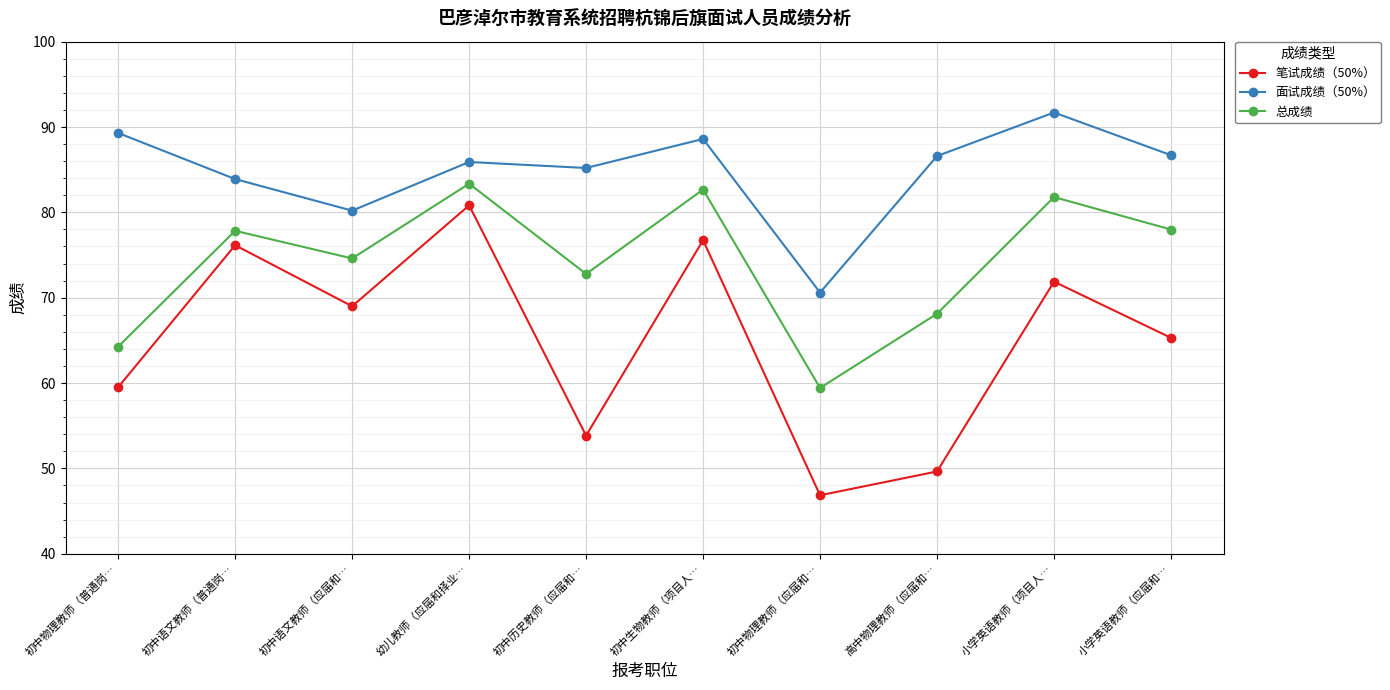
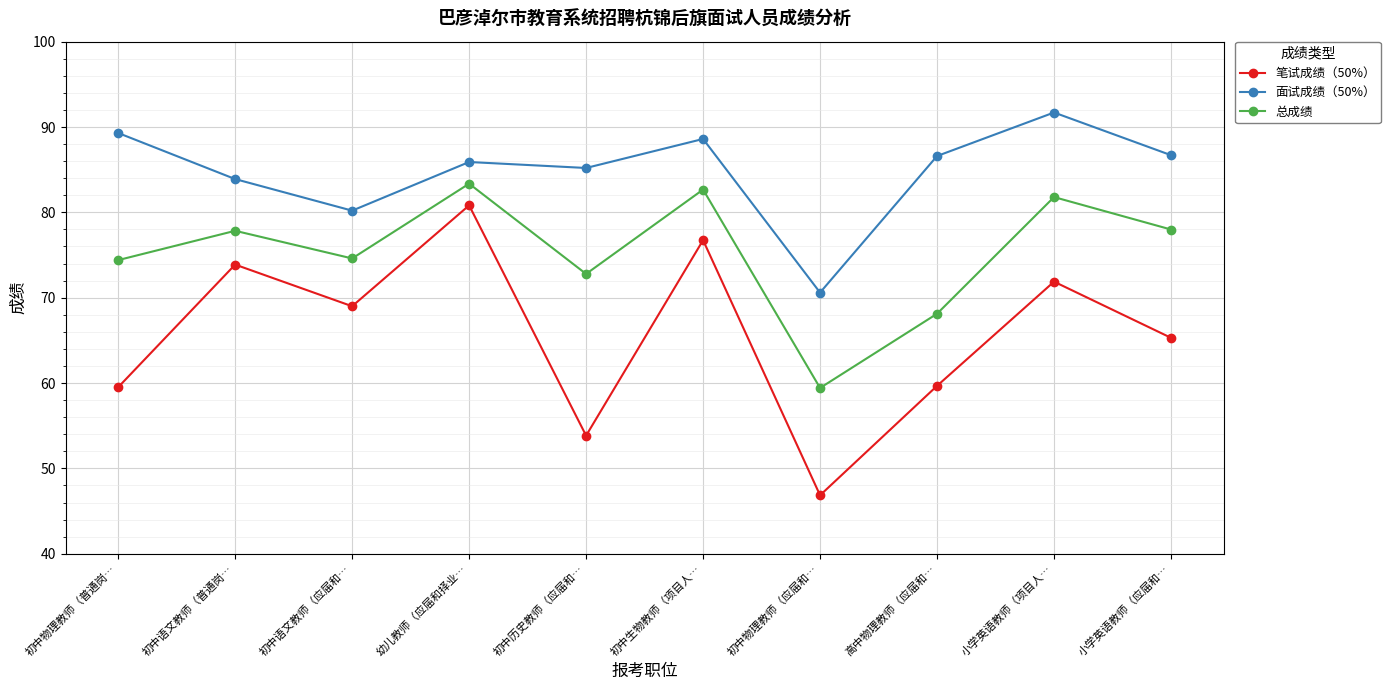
总成绩, 初中物理教师（普通岗…: 64 -> 74
笔试成绩（50%）, 初中语文教师（普通岗…: 76 -> 74
笔试成绩（50%）, 高中物理教师（应届和…: 50 -> 60
